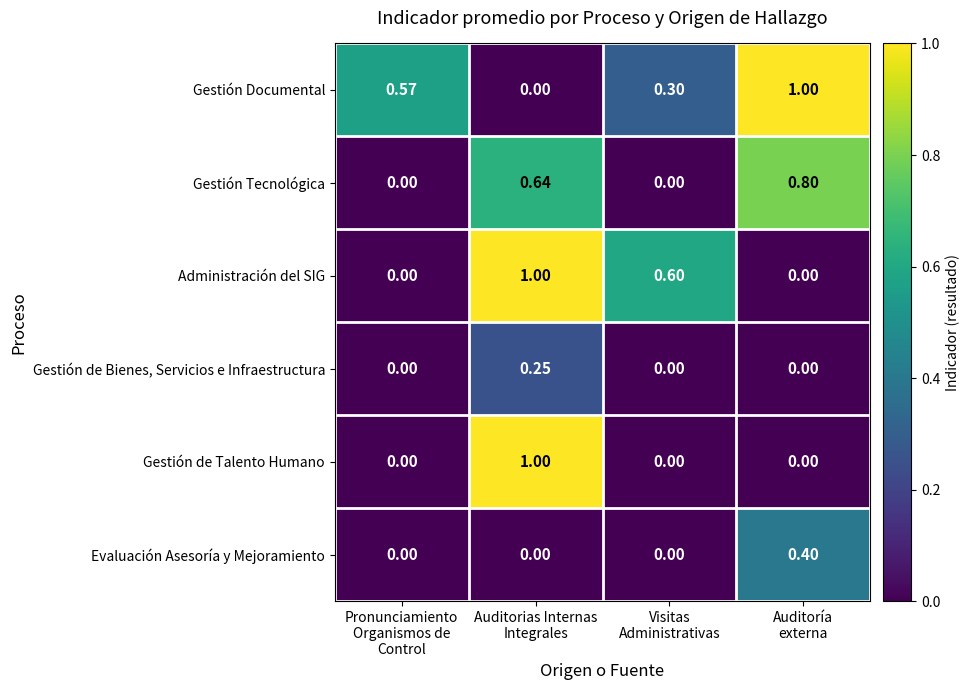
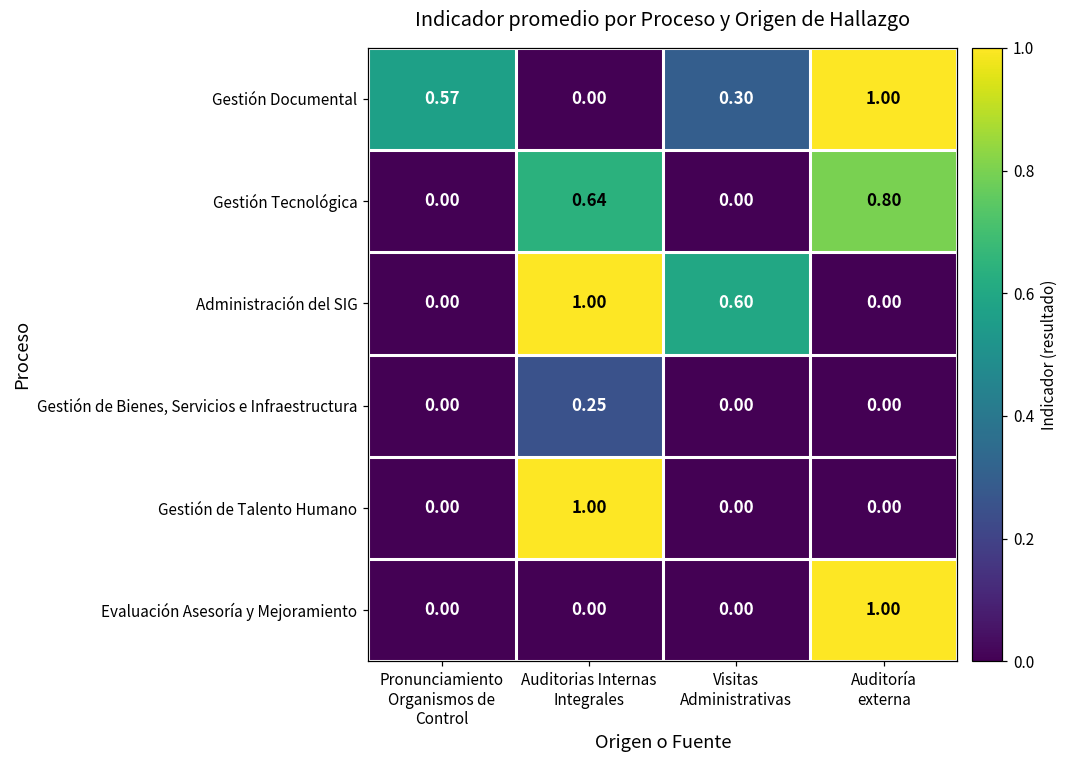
Evaluación Asesoría y Mejoramiento, Auditoría externa: 0.40 -> 1.00
